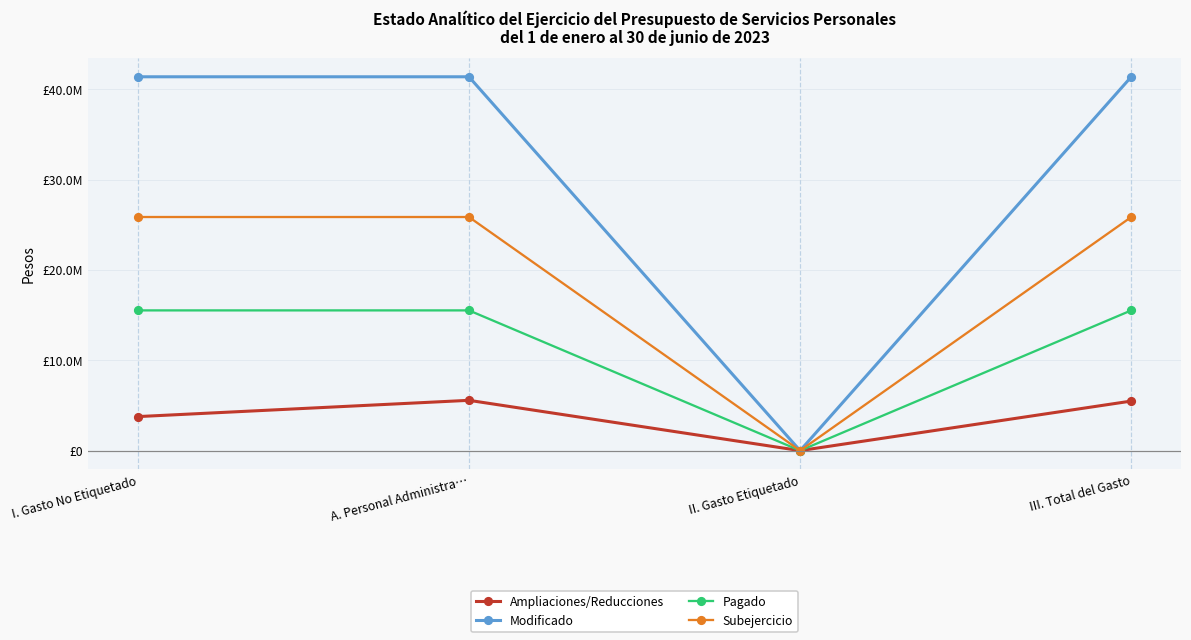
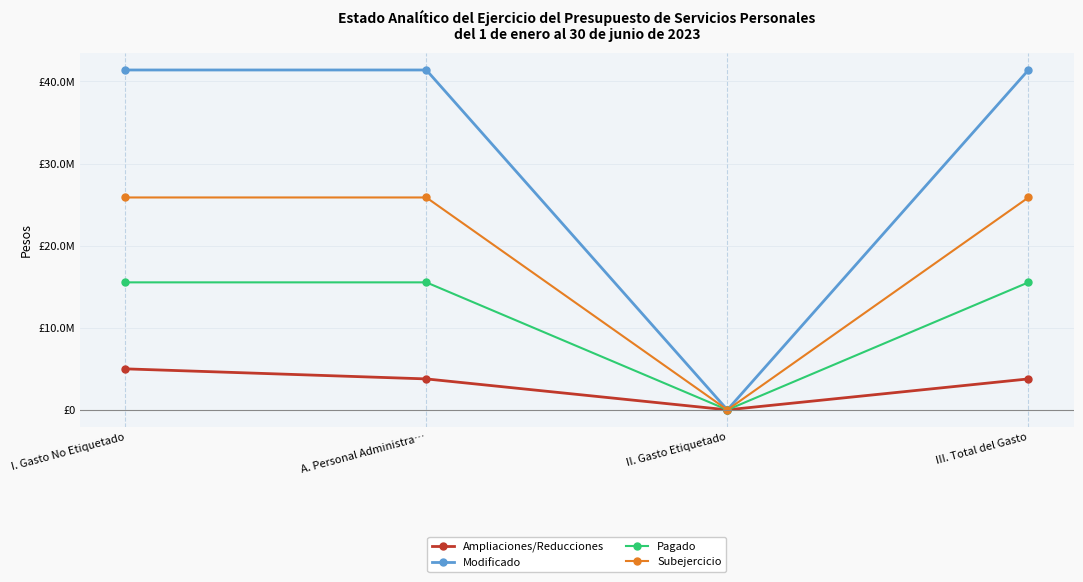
Ampliaciones/Reducciones, I. Gasto No Etiquetado: £4000000 -> £5000000
Ampliaciones/Reducciones, A. Personal Administra…: £6000000 -> £4000000
Ampliaciones/Reducciones, III. Total del Gasto: £5000000 -> £4000000
